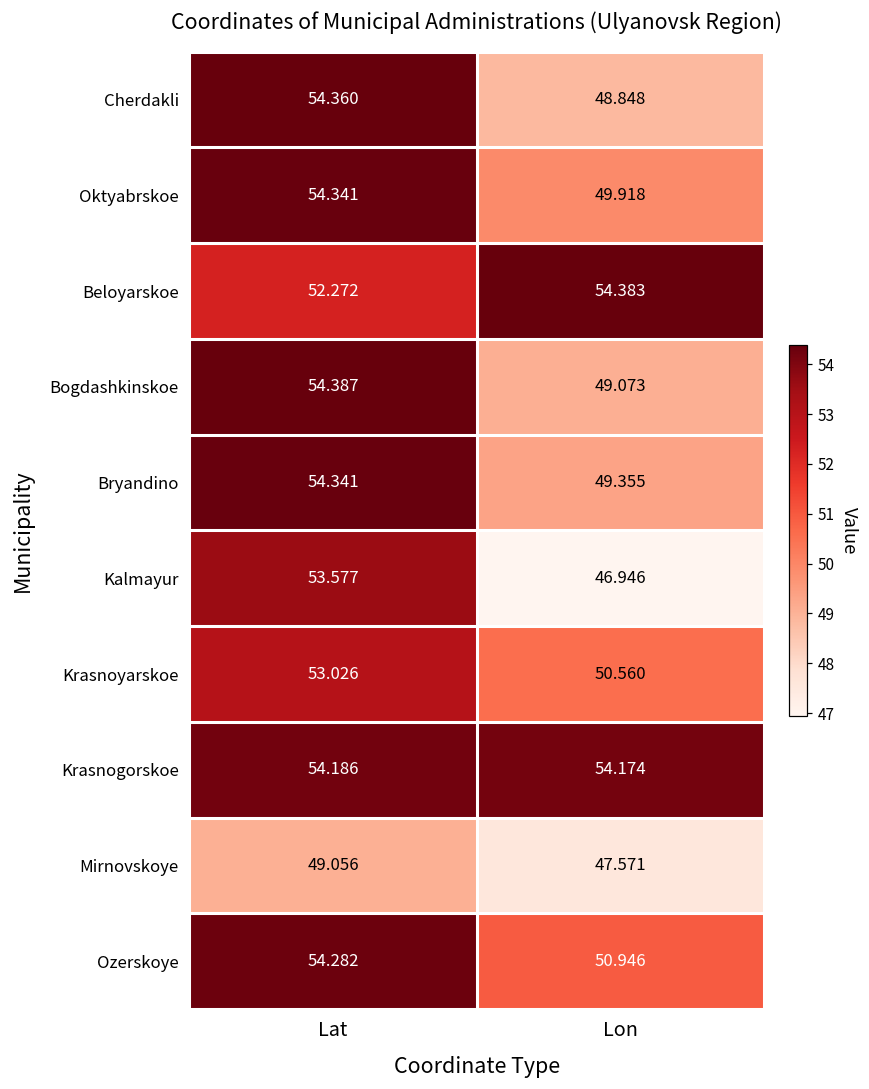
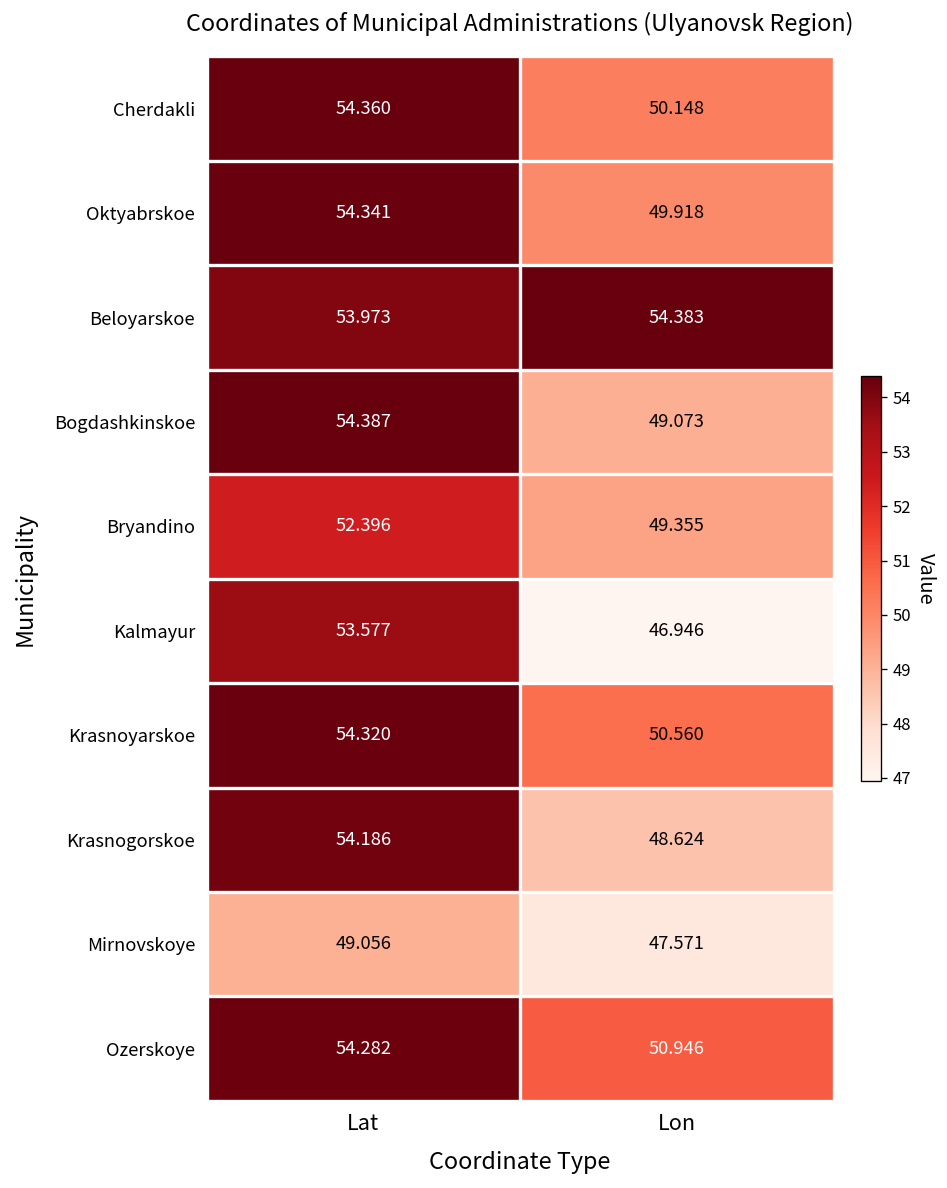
Cherdakli, Lon: 48.848 -> 50.148
Beloyarskoe, Lat: 52.272 -> 53.973
Bryandino, Lat: 54.341 -> 52.396
Krasnoyarskoe, Lat: 53.026 -> 54.320
Krasnogorskoe, Lon: 54.174 -> 48.624
